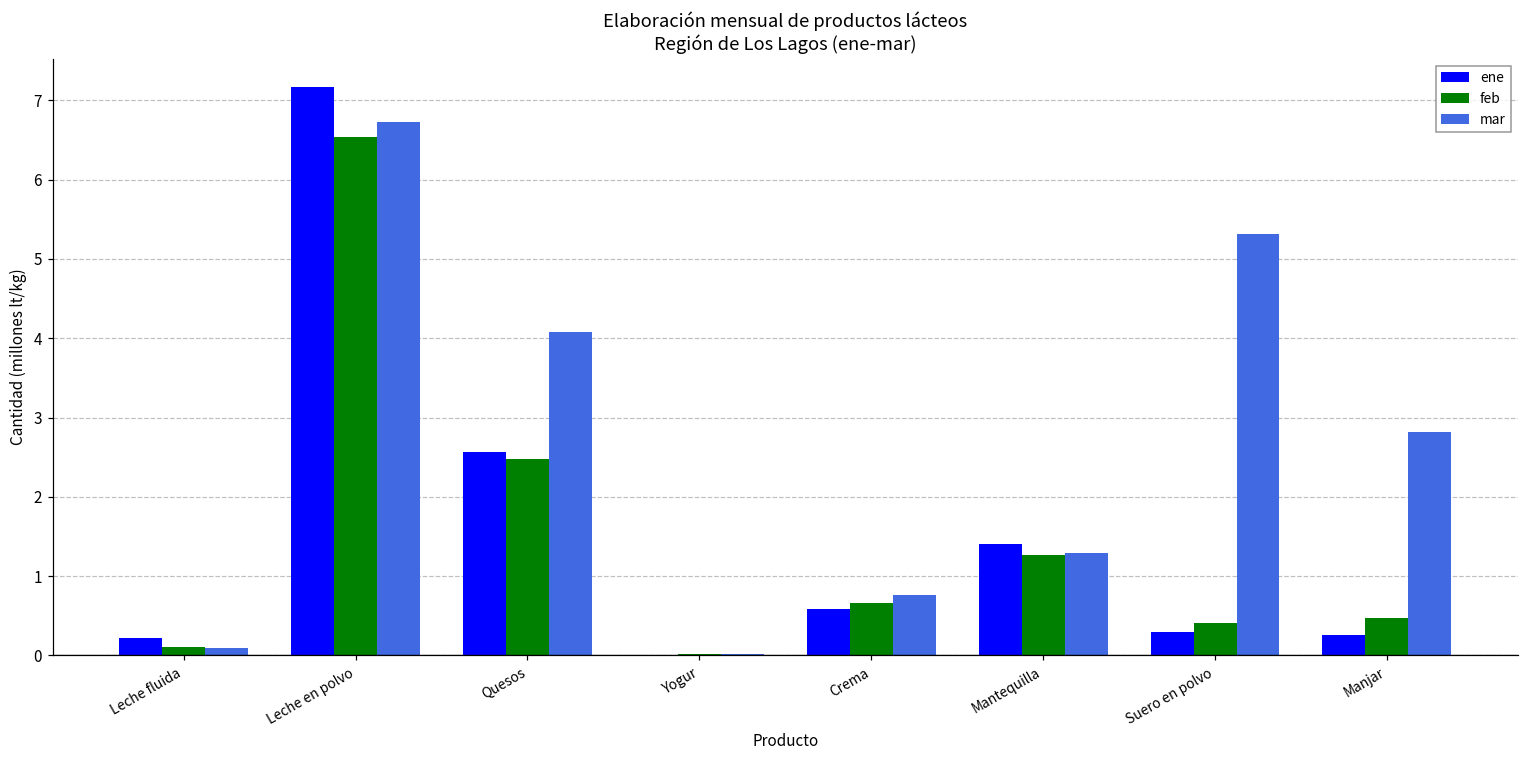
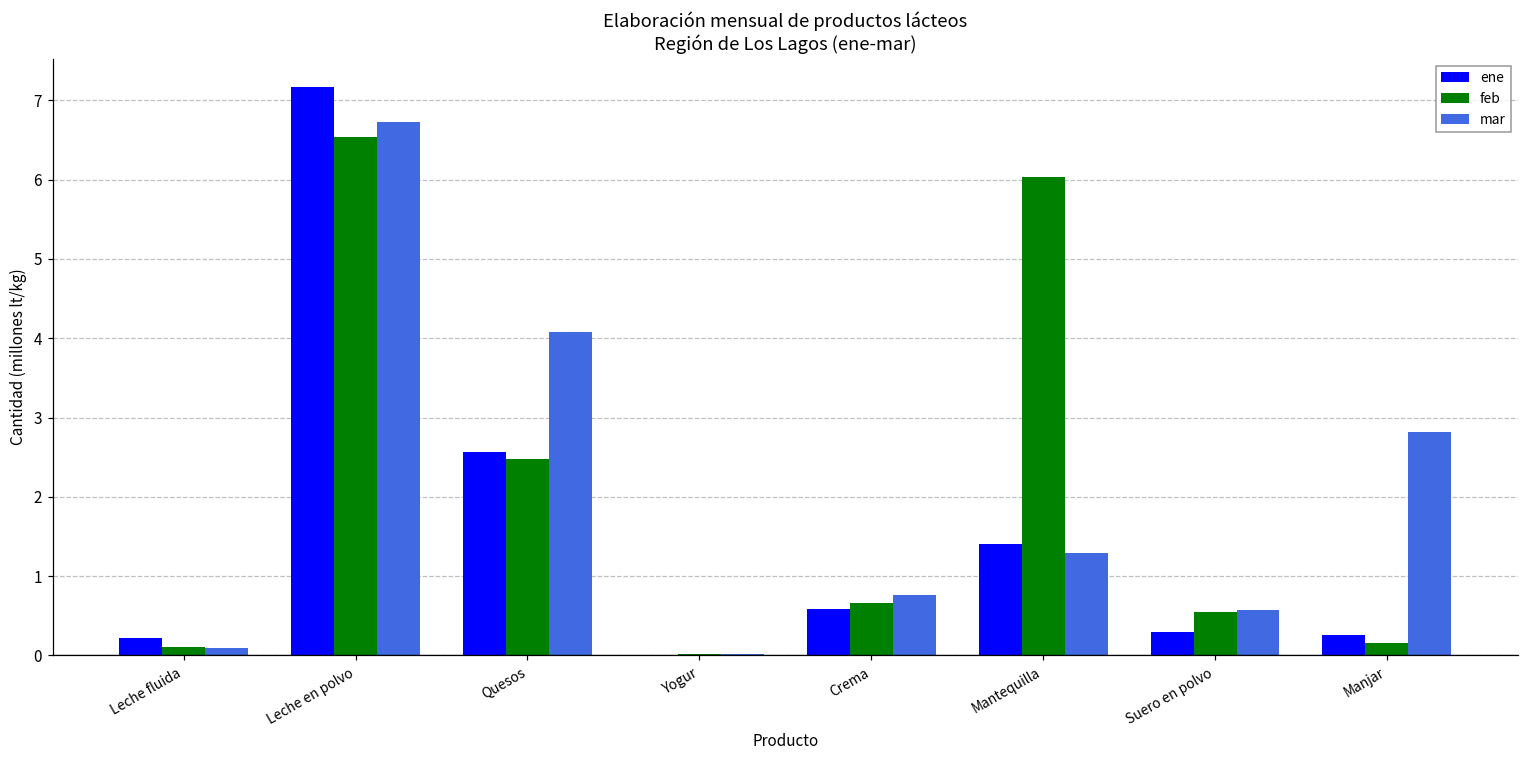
feb, Mantequilla: 1.3 -> 6.0
feb, Suero en polvo: 0.4 -> 0.5
mar, Suero en polvo: 5.3 -> 0.6
feb, Manjar: 0.5 -> 0.2
